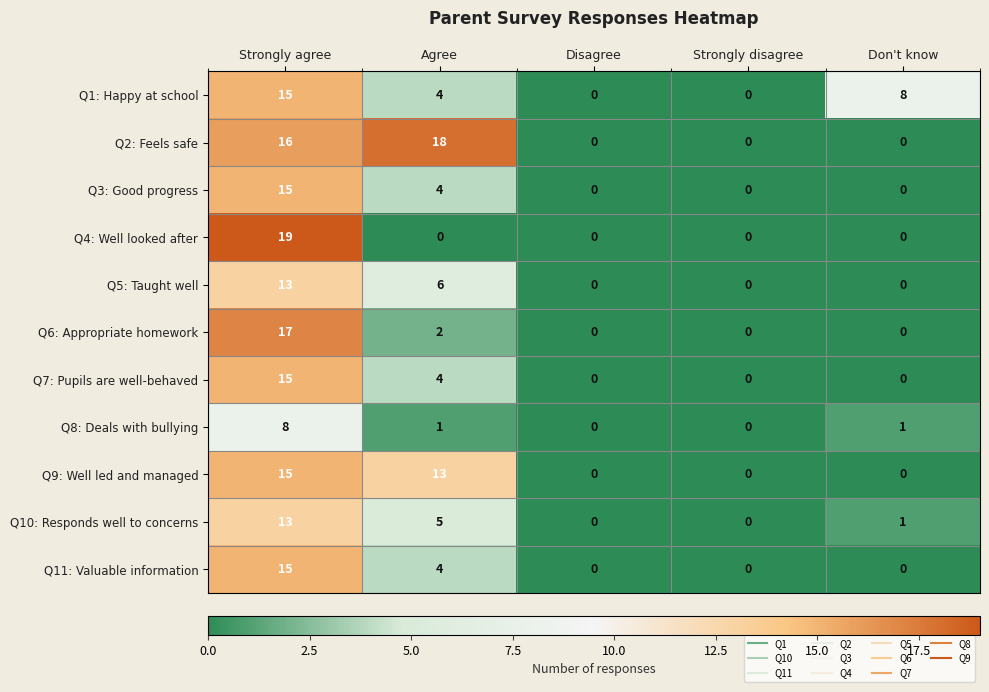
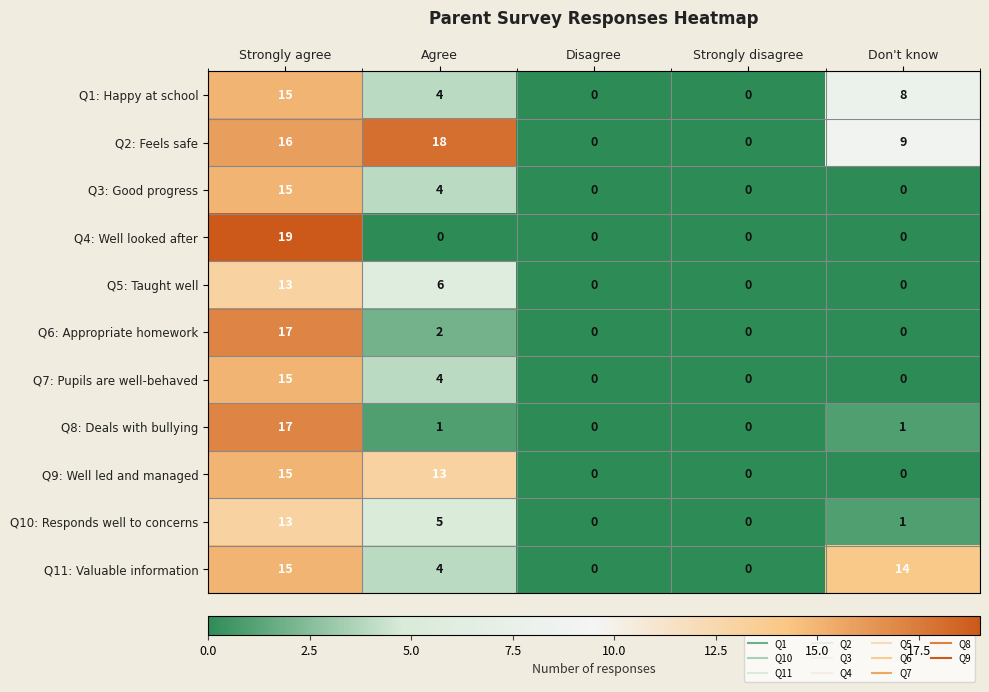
Q2: Feels safe, Don't know: 0 -> 9
Q8: Deals with bullying, Strongly agree: 8 -> 17
Q11: Valuable information, Don't know: 0 -> 14
